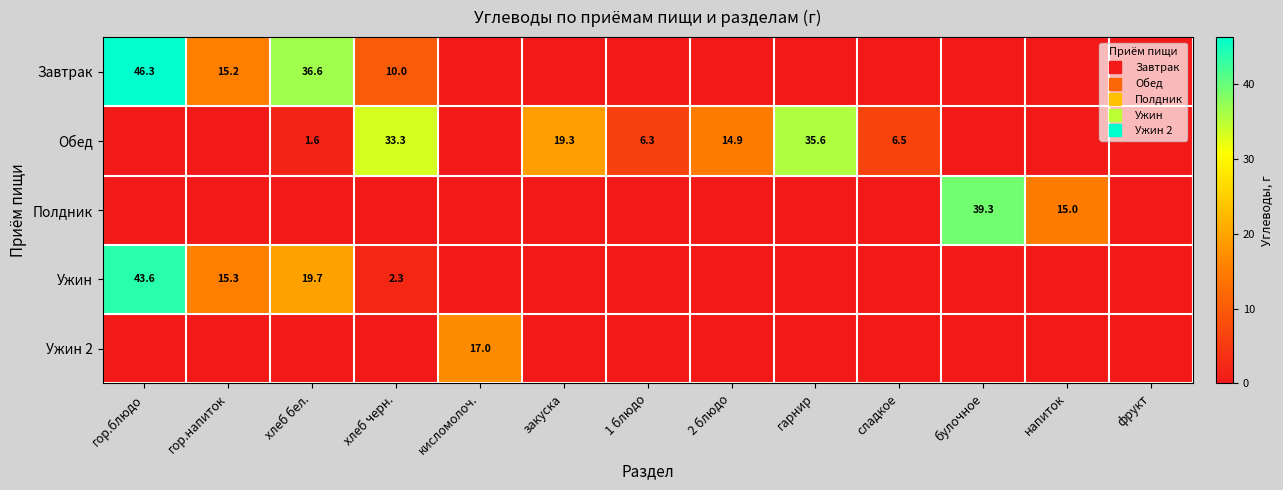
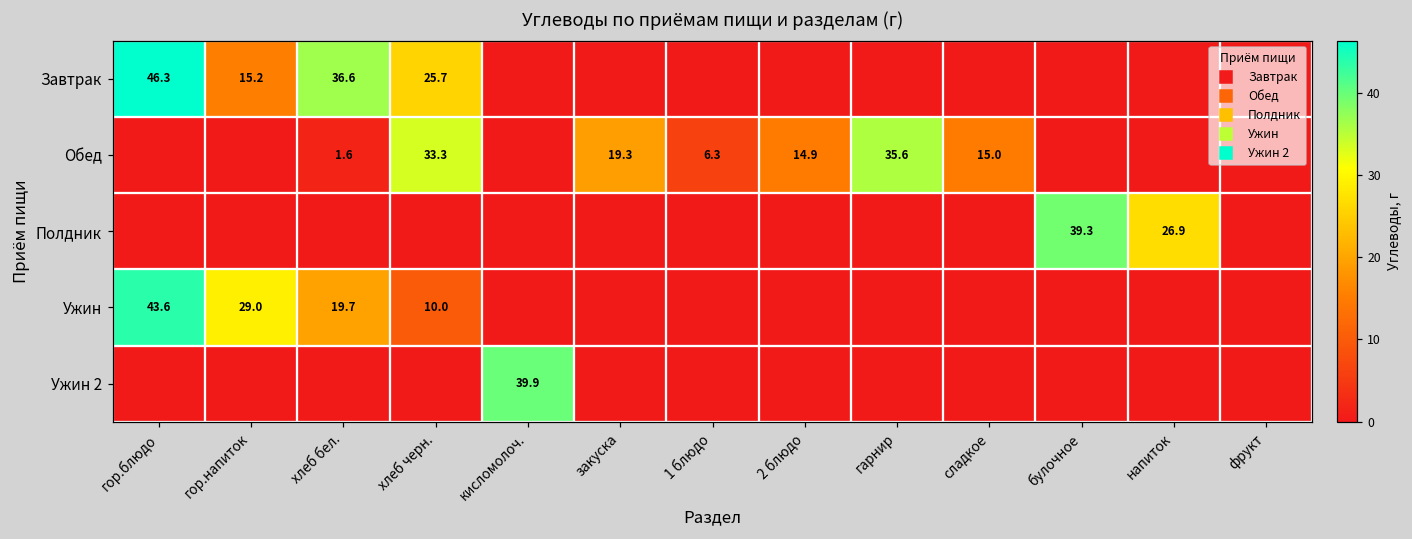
Завтрак, хлеб черн.: 10.0 -> 25.7
Обед, сладкое: 6.5 -> 15.0
Полдник, напиток: 15.0 -> 26.9
Ужин, гор.напиток: 15.3 -> 29.0
Ужин, хлеб черн.: 2.3 -> 10.0
Ужин 2, кисломолоч.: 17.0 -> 39.9
